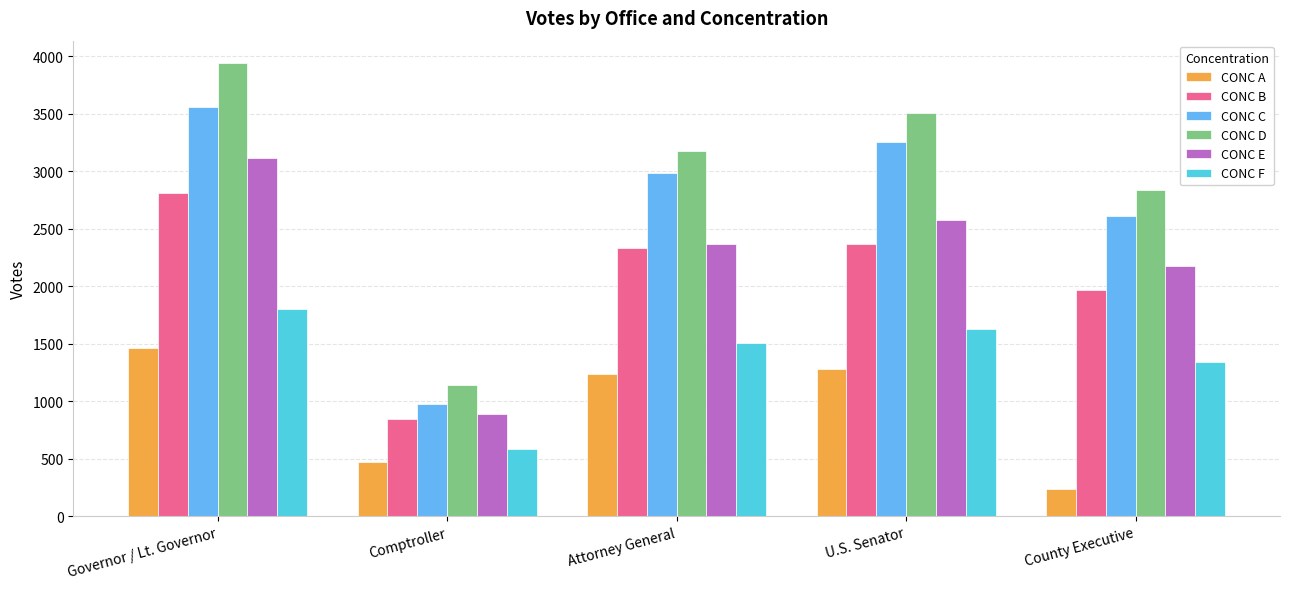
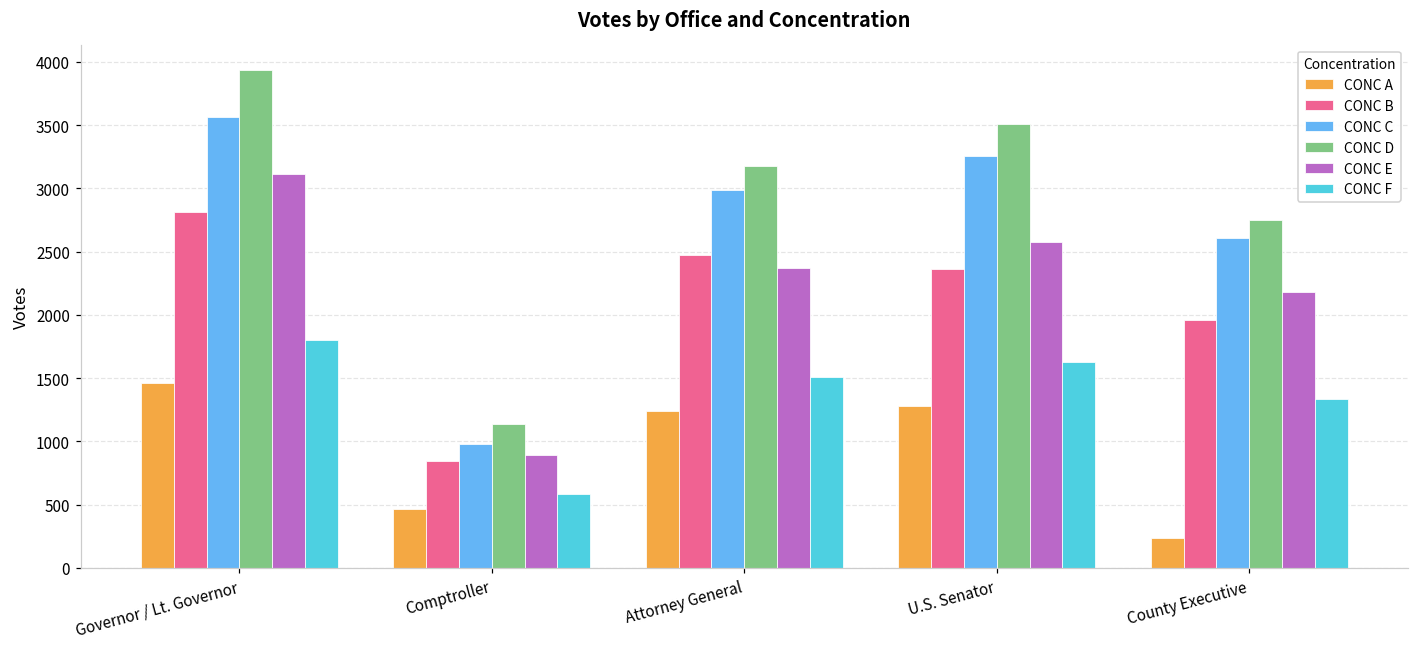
CONC B, Attorney General: 2330 -> 2470
CONC D, County Executive: 2830 -> 2750
